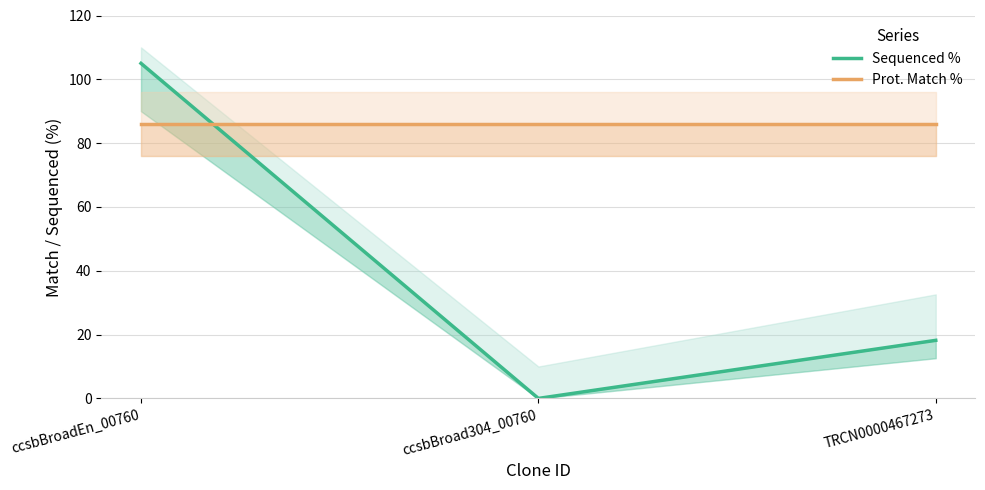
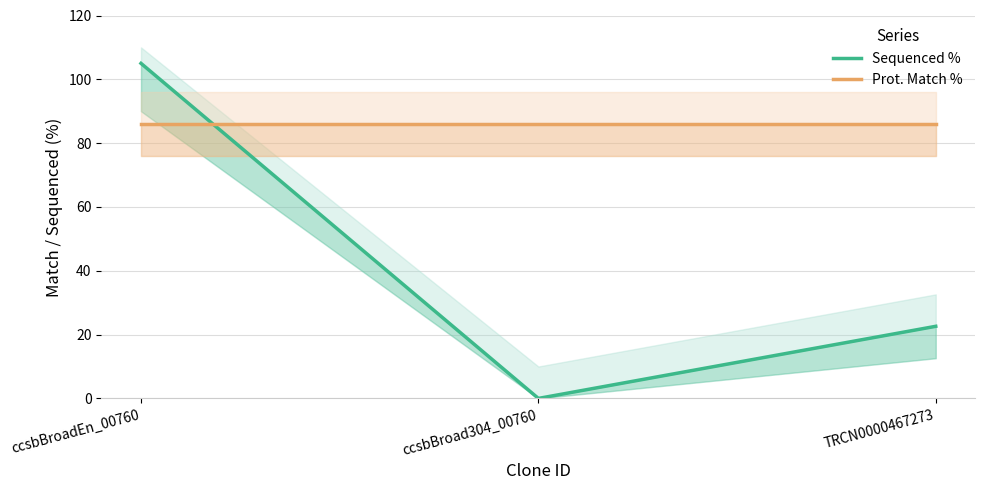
Sequenced %, TRCN0000467273: 18 -> 23
